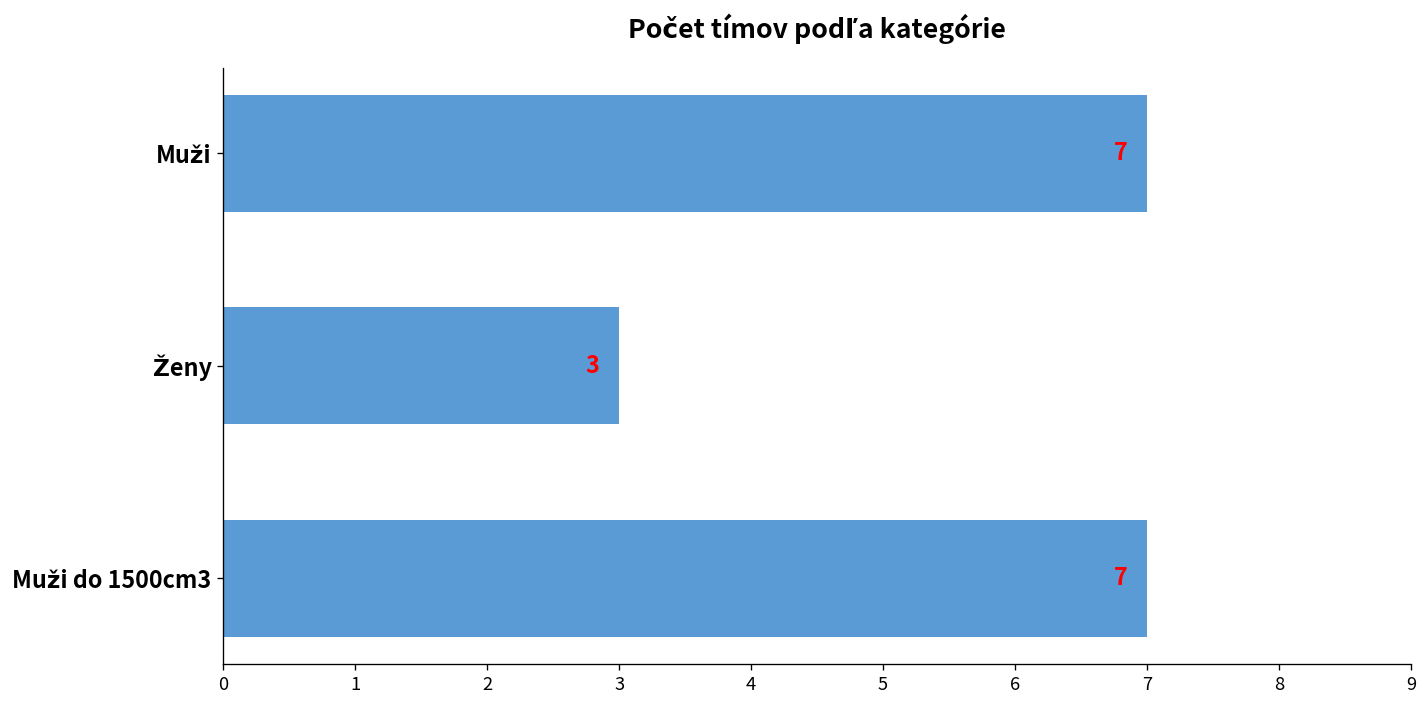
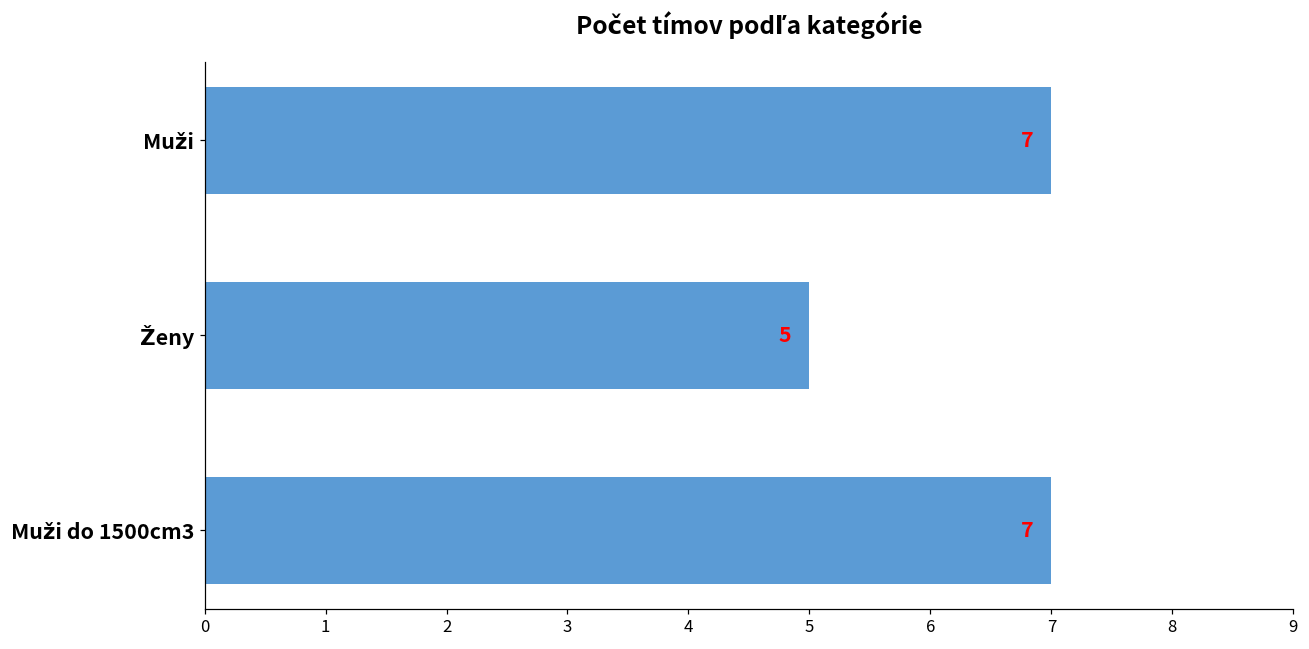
Ženy: 3 -> 5
